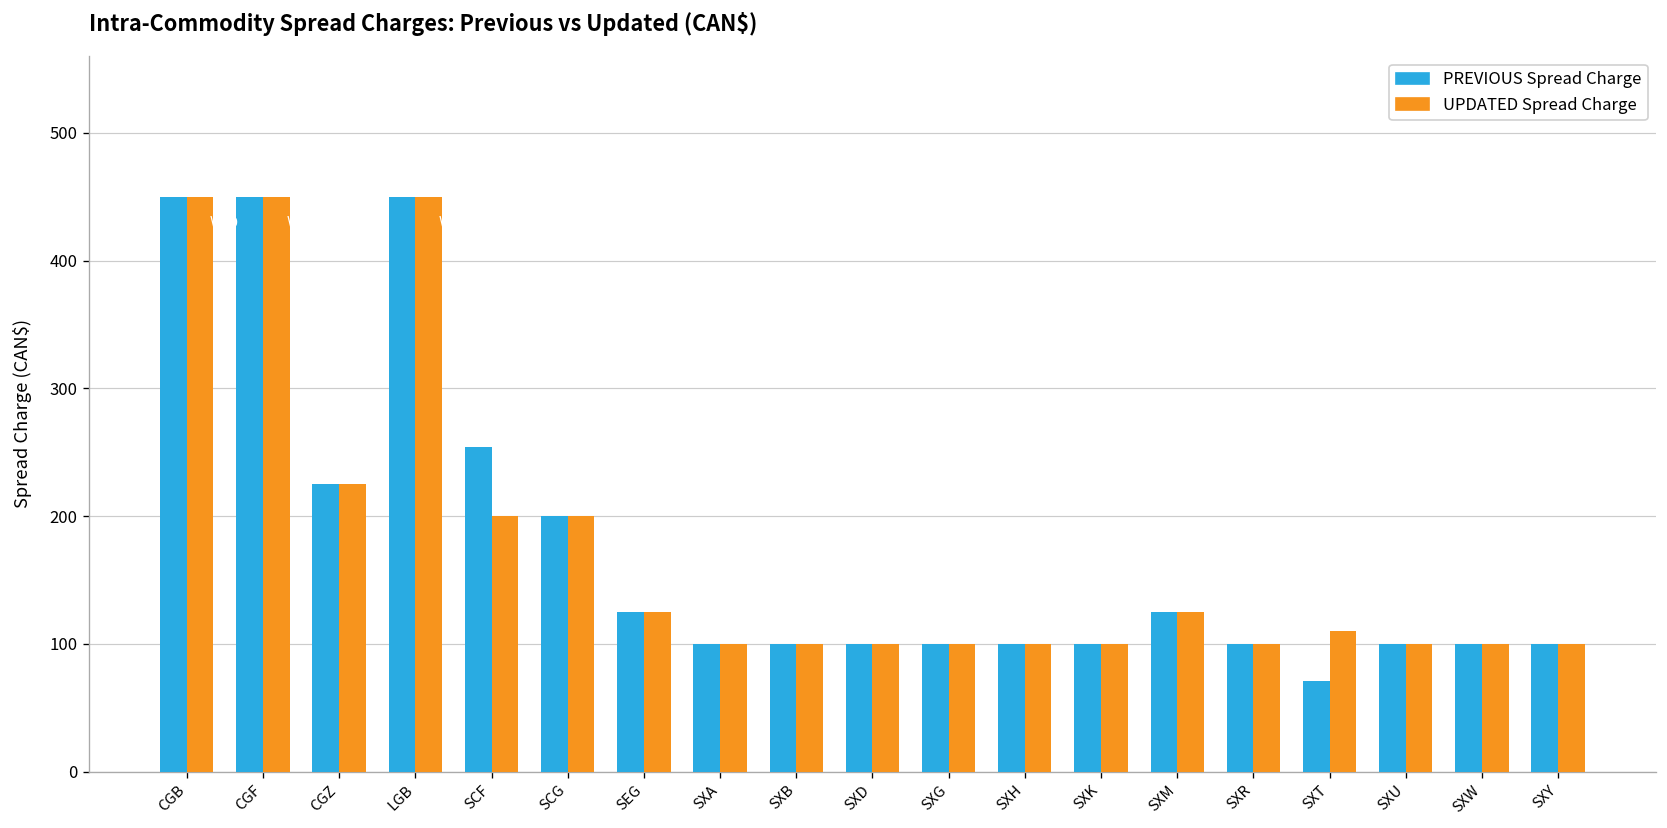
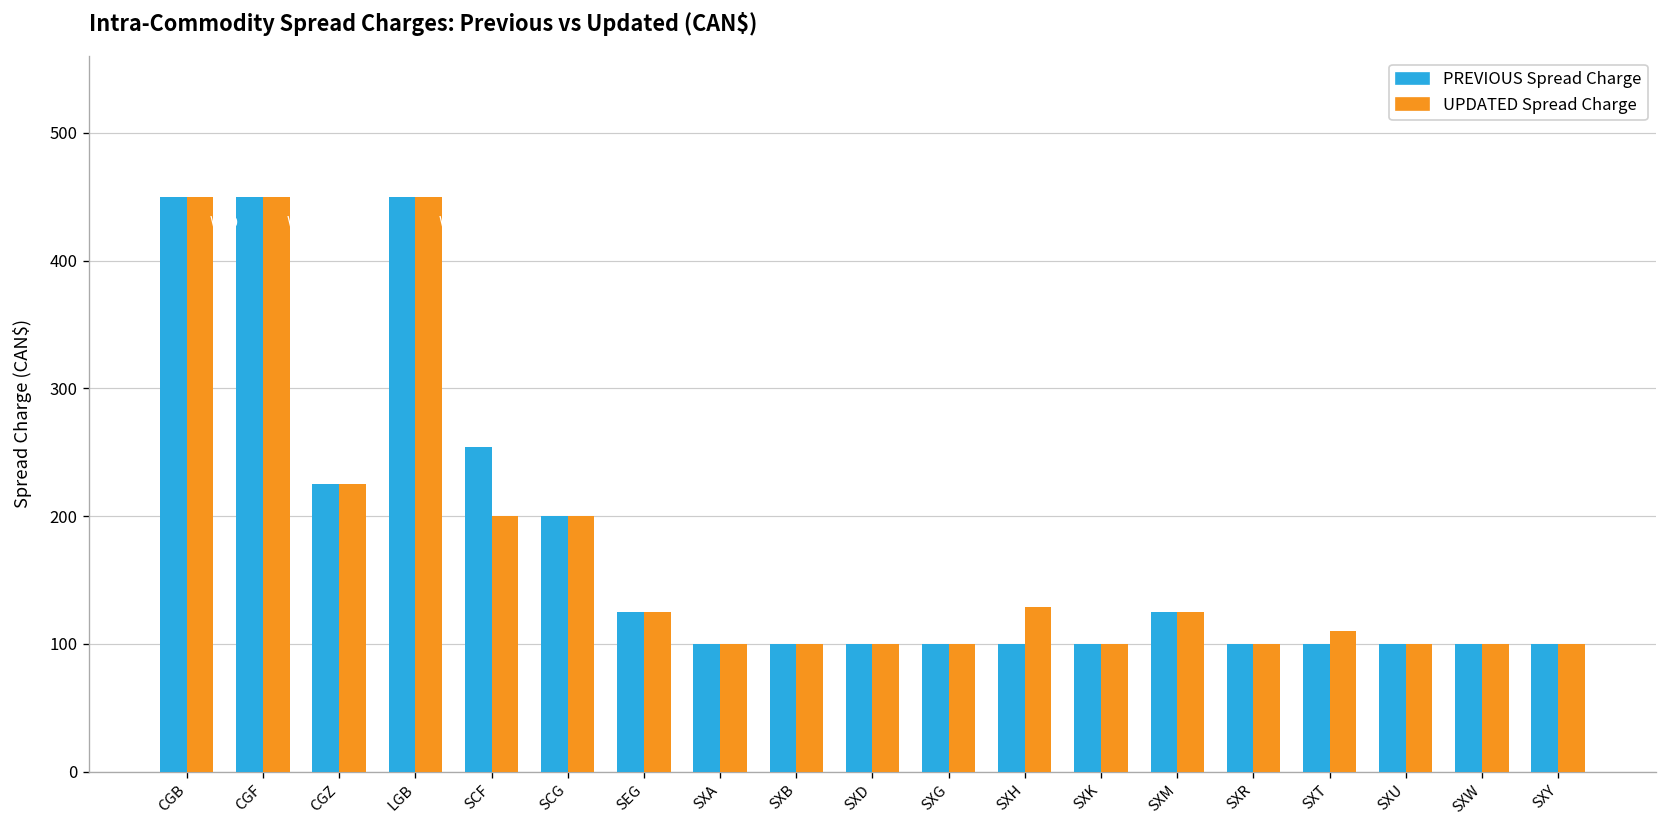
UPDATED Spread Charge, SXH: 100 -> 129
PREVIOUS Spread Charge, SXT: 71 -> 100
